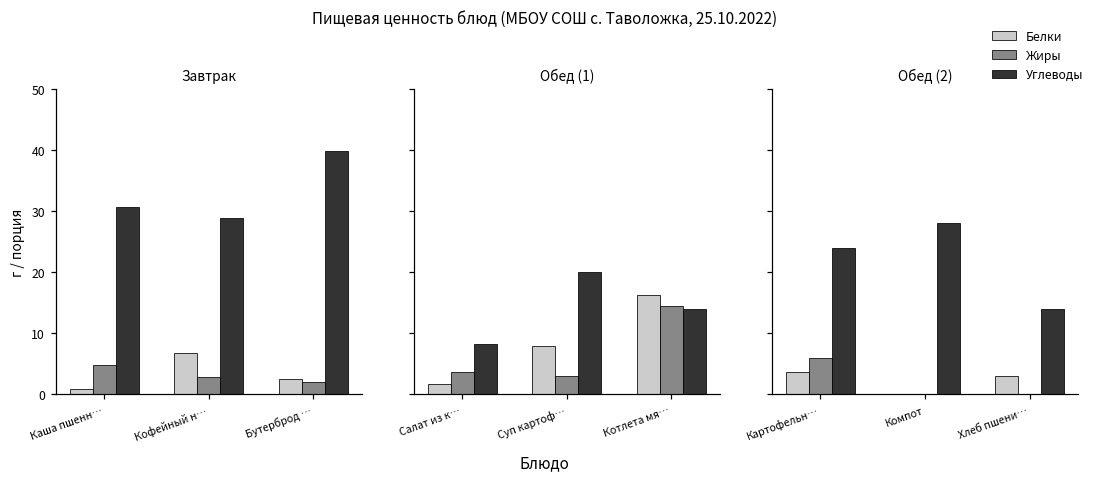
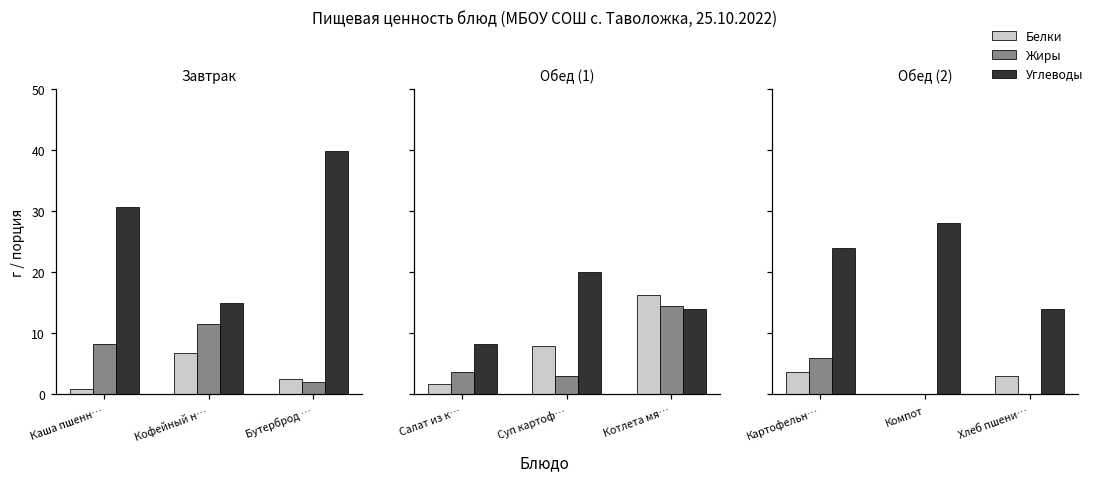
Завтрак, Жиры, Каша пшенн…: 5 -> 8
Завтрак, Жиры, Кофейный н…: 3 -> 12
Завтрак, Углеводы, Кофейный н…: 29 -> 15
